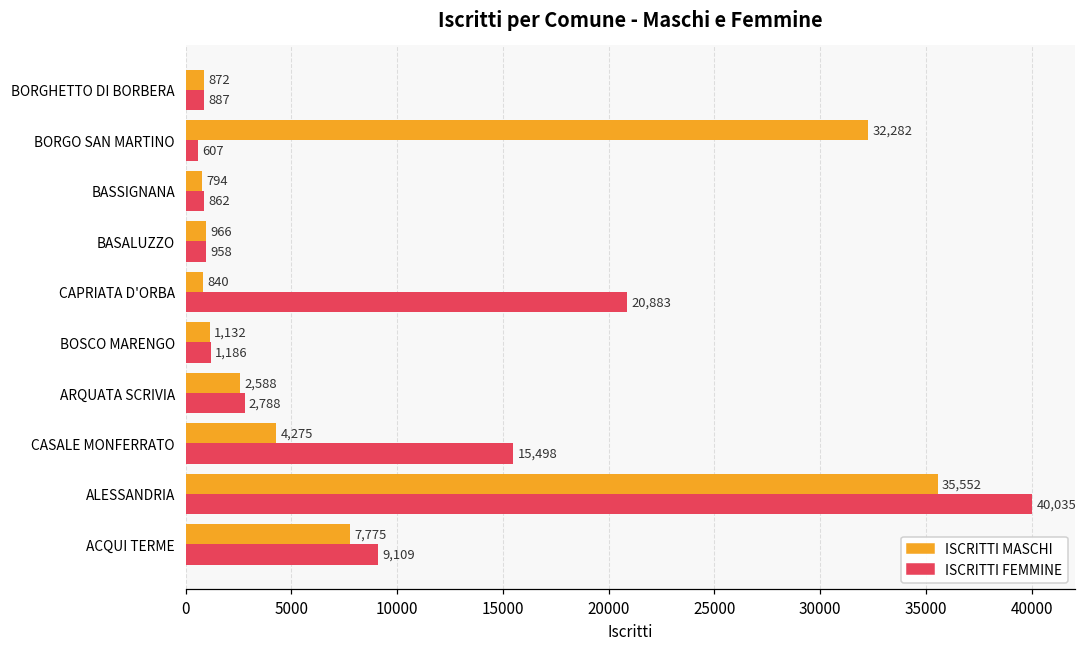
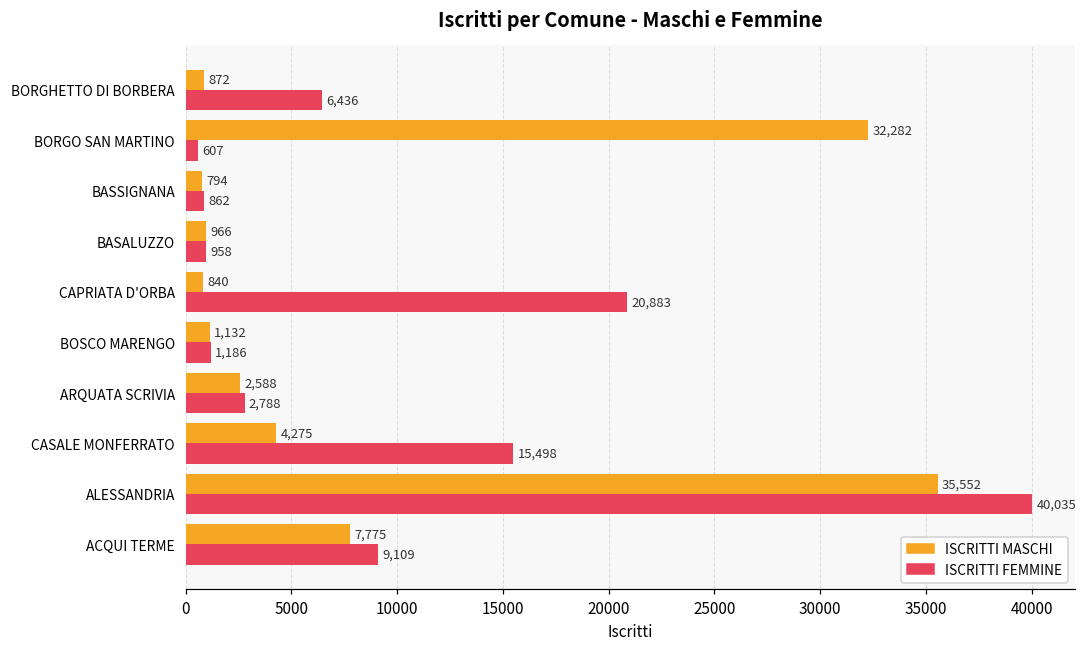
ISCRITTI FEMMINE, BORGHETTO DI BORBERA: 887 -> 6,436
